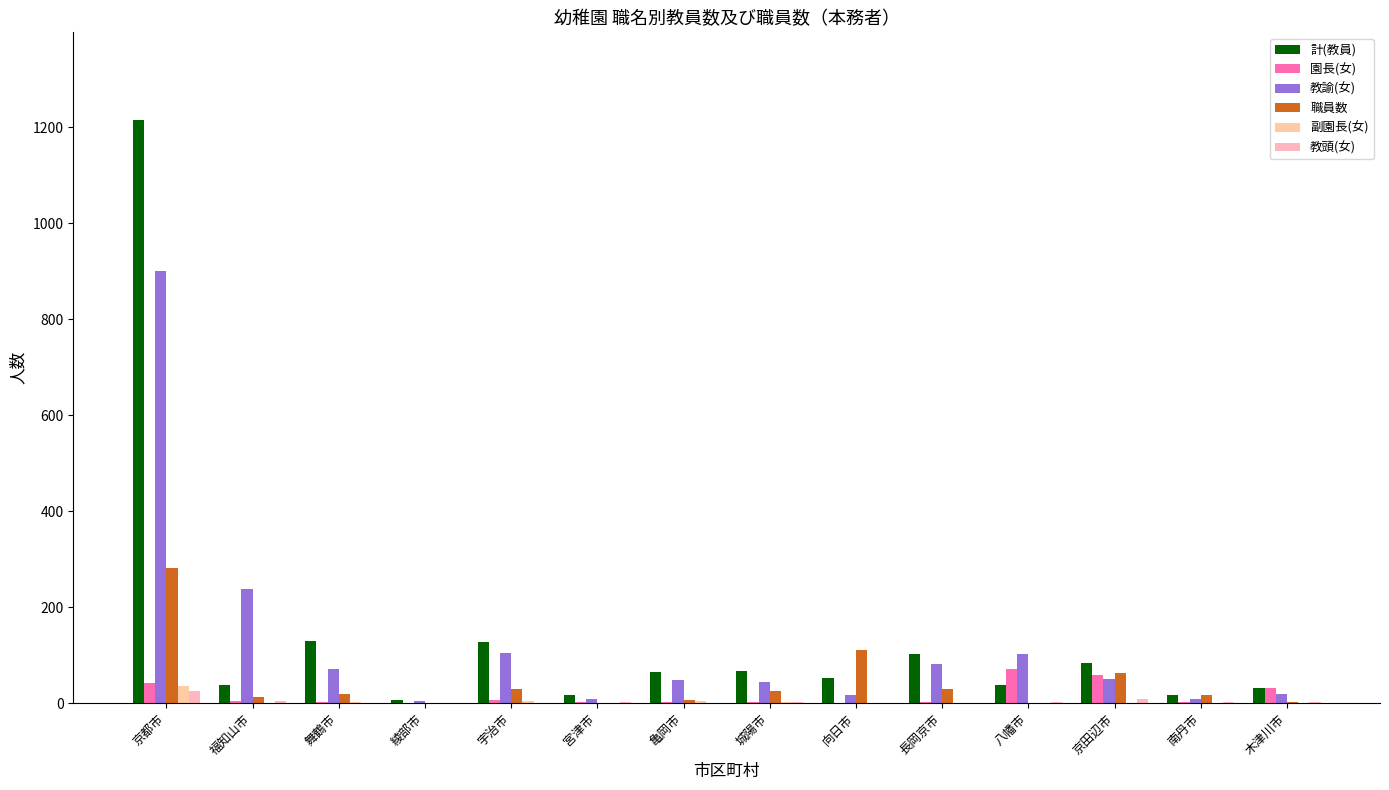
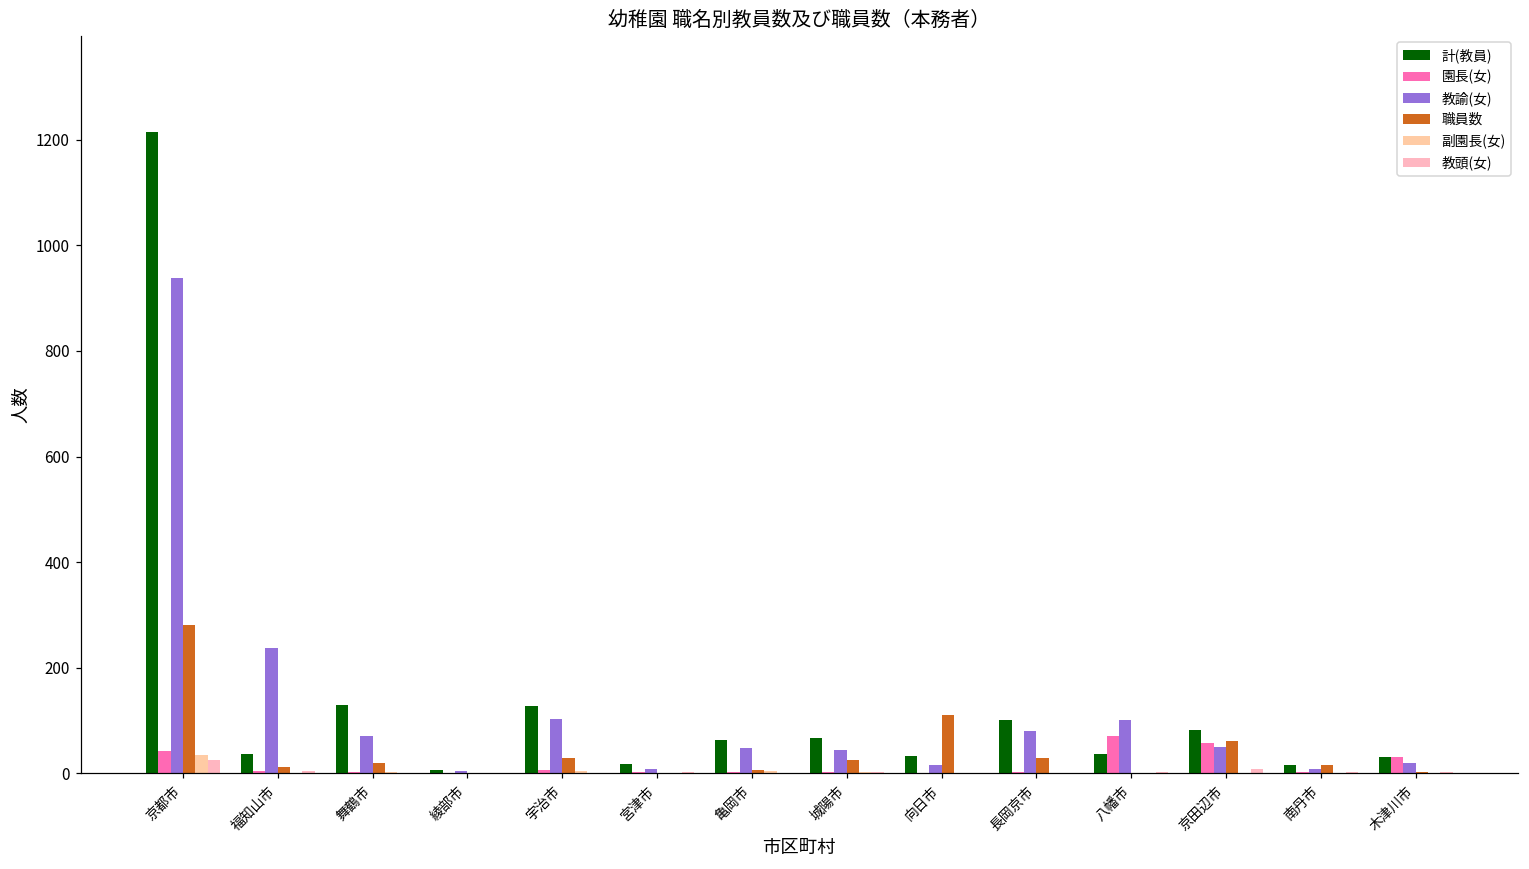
教諭(女), 京都市: 900 -> 940
計(教員), 向日市: 50 -> 30
